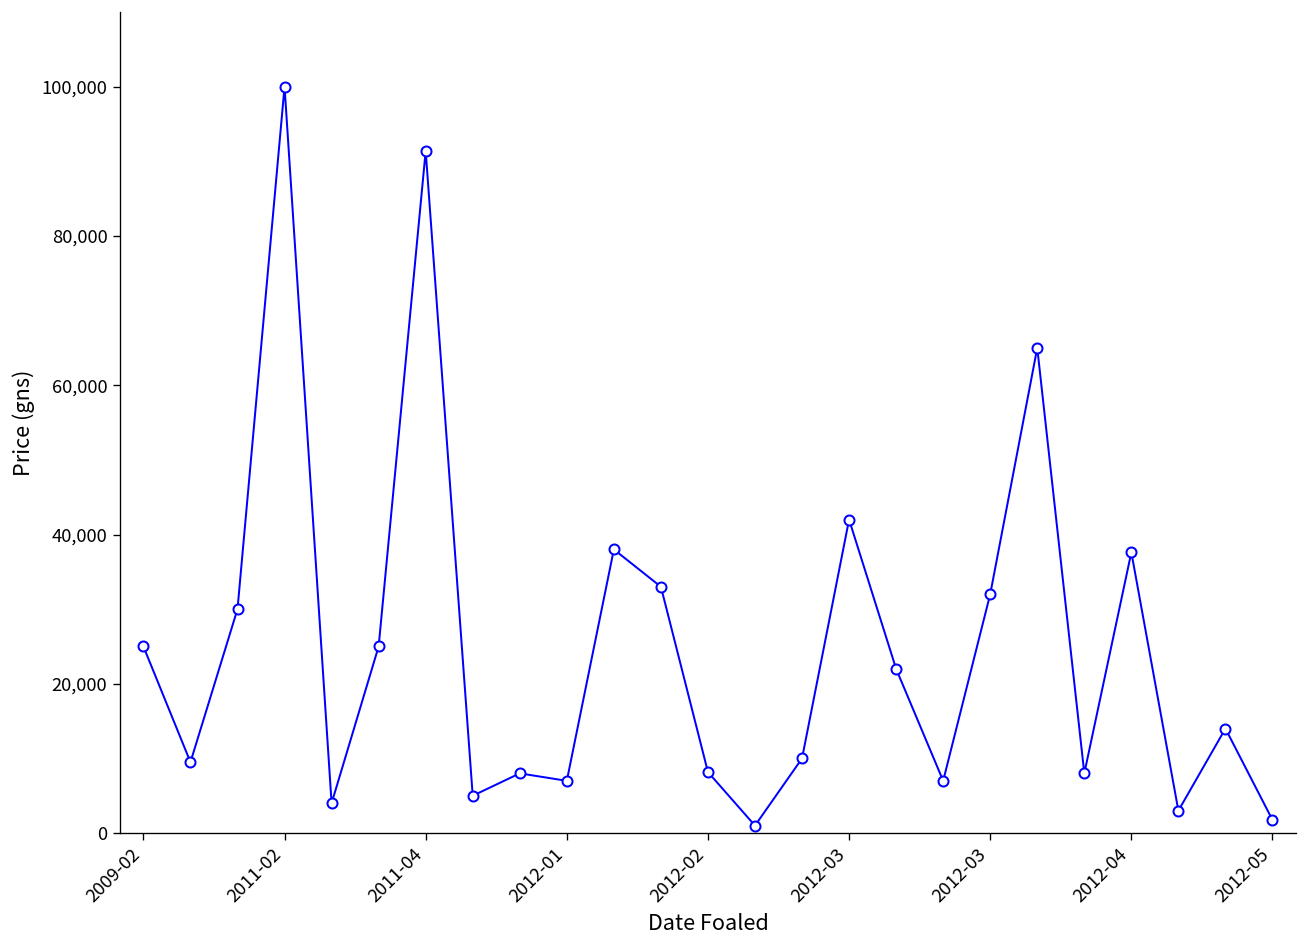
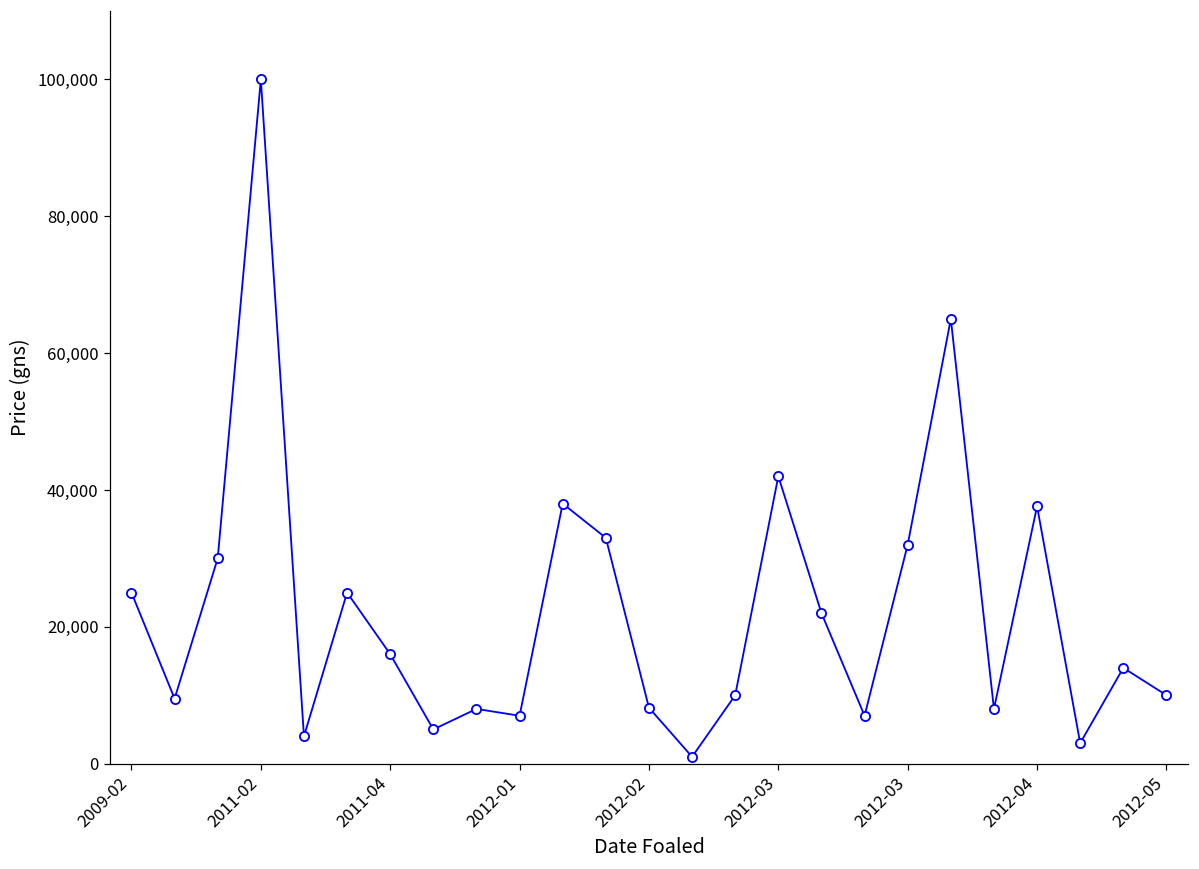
2011-04: 91,000 -> 16,000
2012-05: 2,000 -> 10,000
